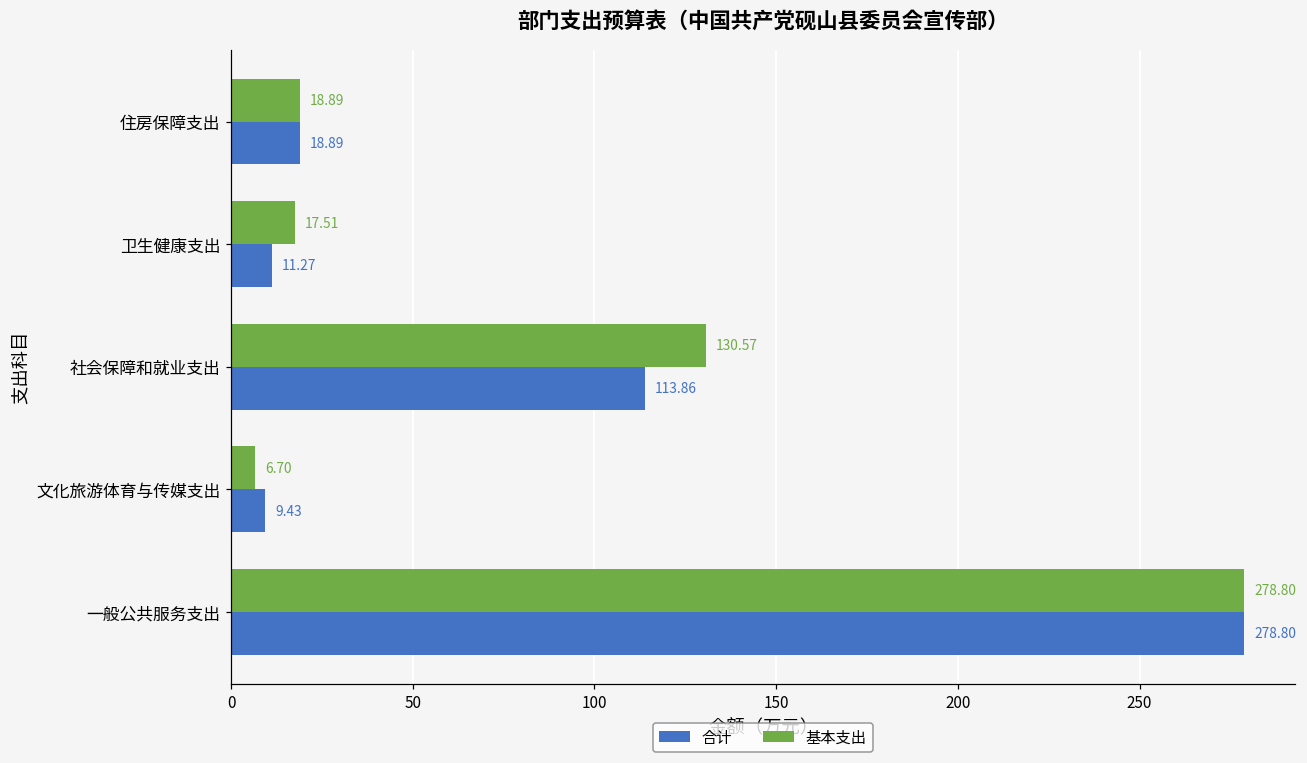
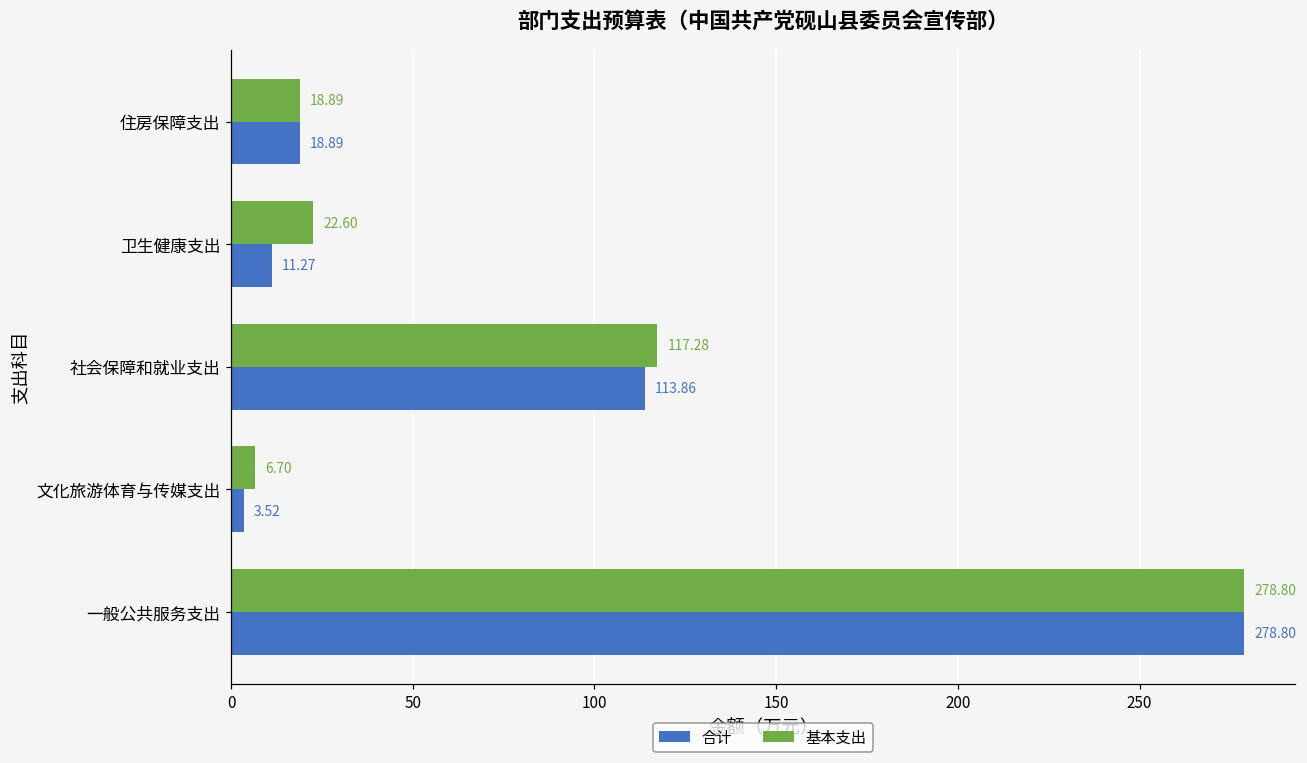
基本支出, 卫生健康支出: 17.51 -> 22.60
基本支出, 社会保障和就业支出: 130.57 -> 117.28
合计, 文化旅游体育与传媒支出: 9.43 -> 3.52
